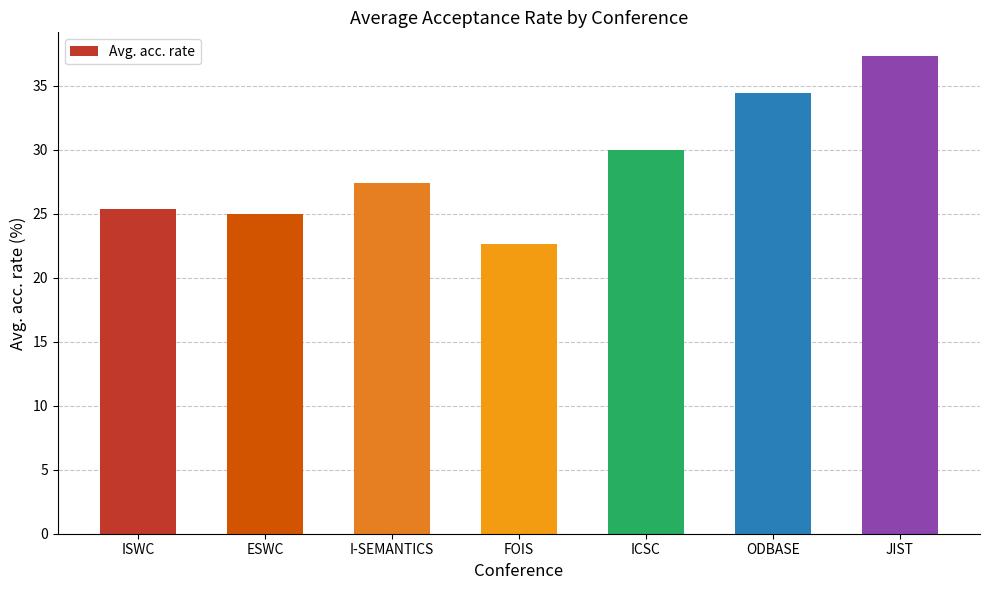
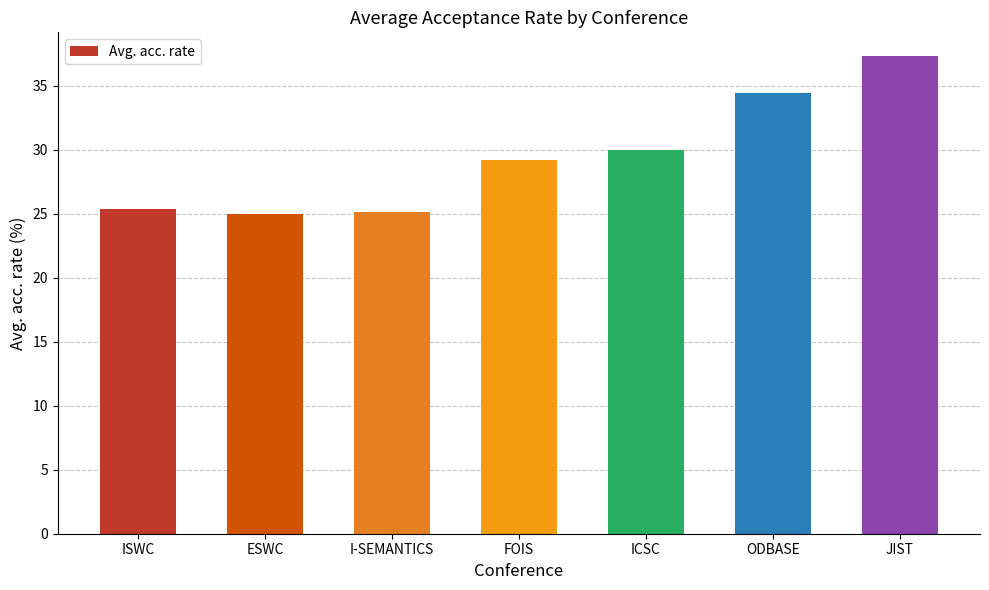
I-SEMANTICS: 27.4 -> 25.1
FOIS: 22.6 -> 29.2
